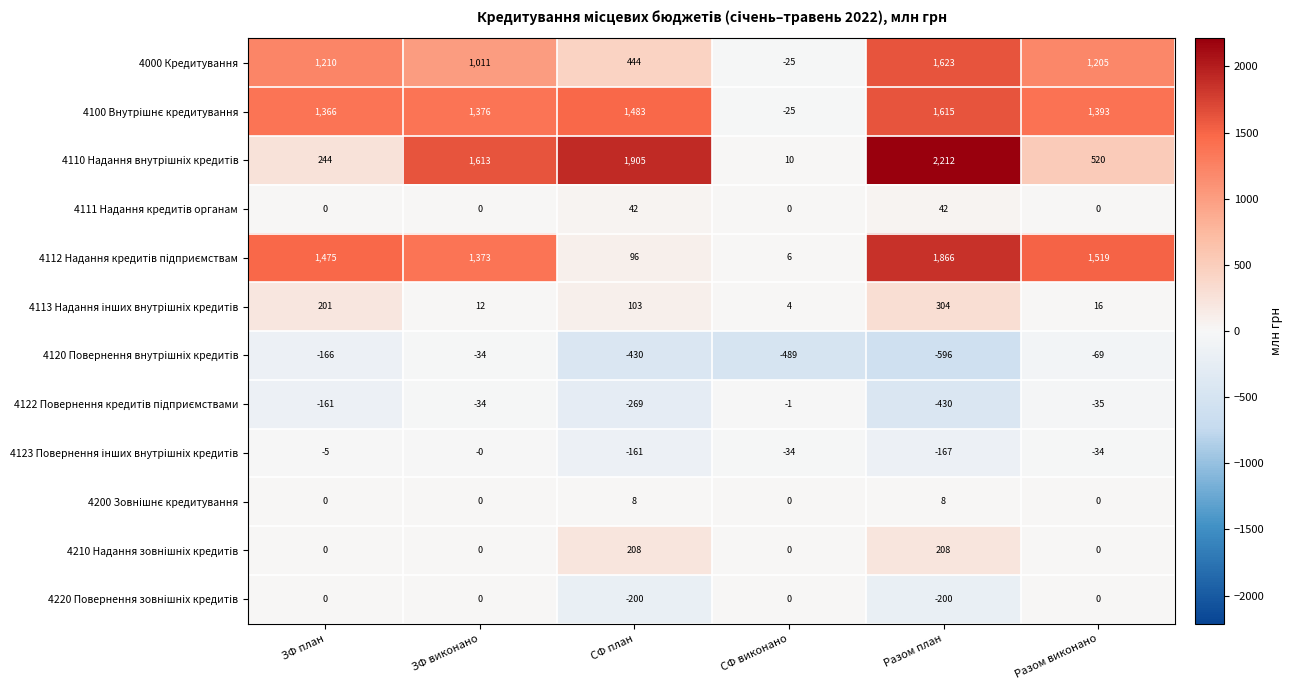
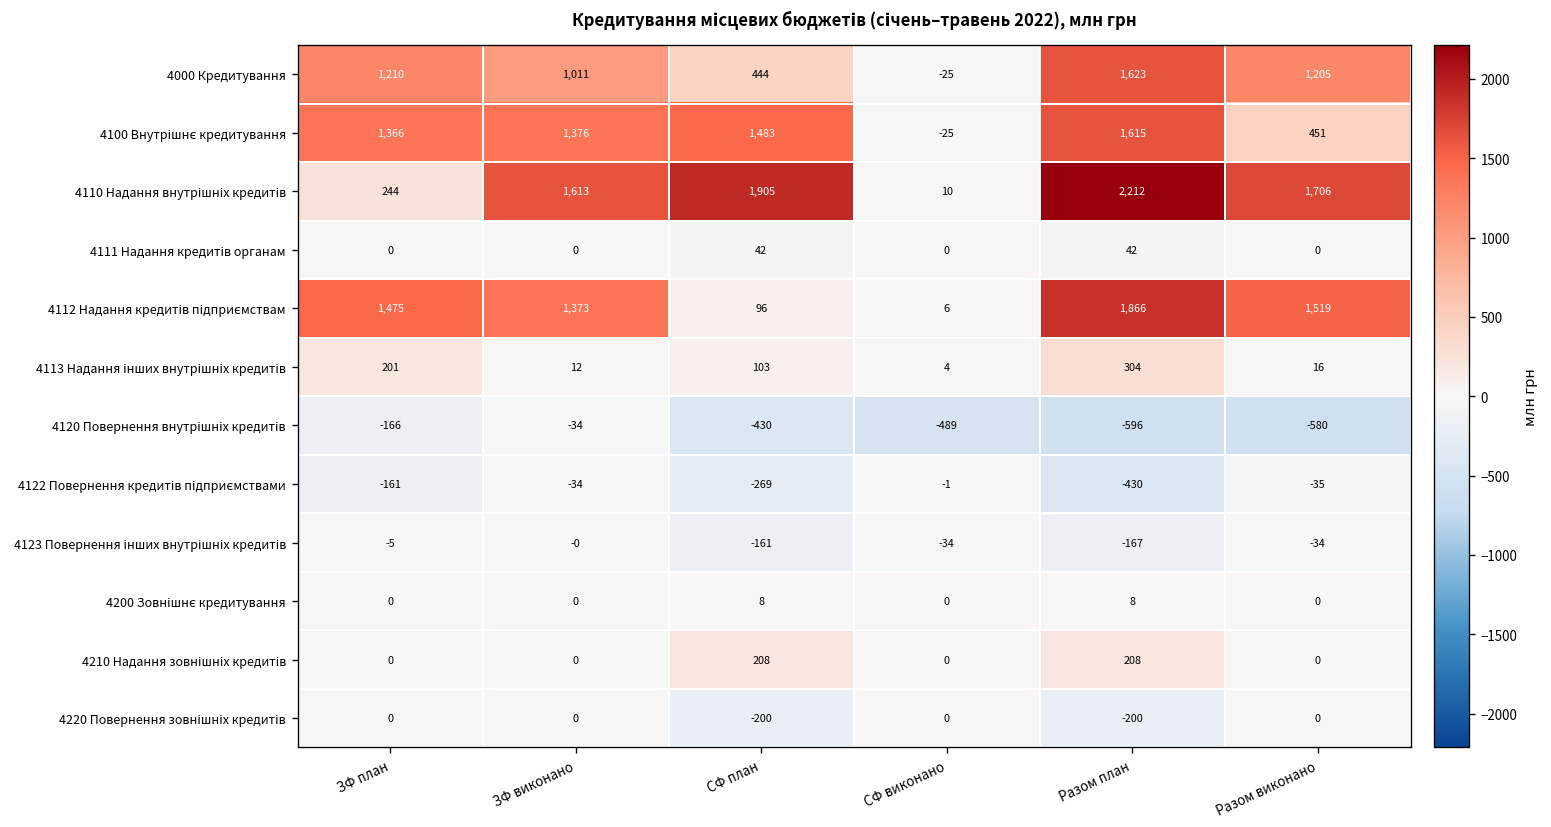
4100 Внутрішнє кредитування, Разом виконано: 1,393 -> 451
4110 Надання внутрішніх кредитів, Разом виконано: 520 -> 1,706
4120 Повернення внутрішніх кредитів, Разом виконано: -69 -> -580
